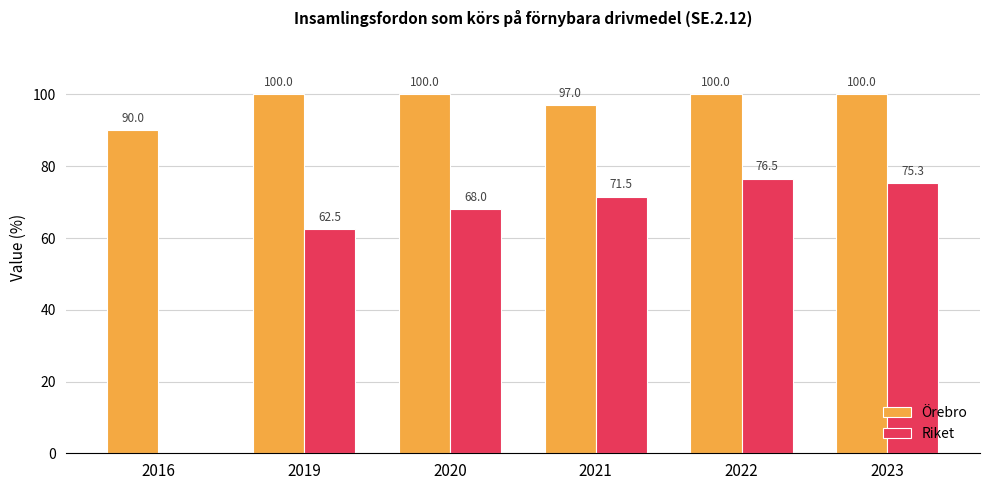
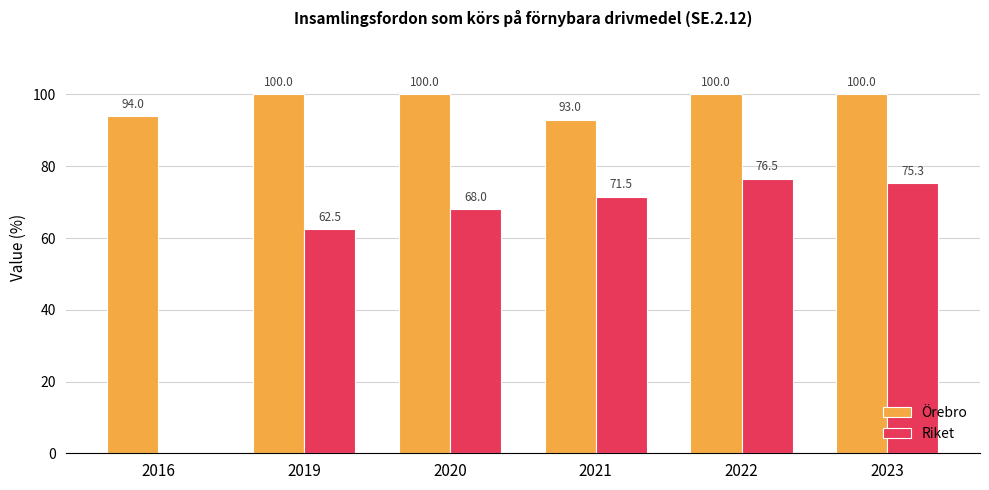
Örebro, 2016: 90.0 -> 94.0
Örebro, 2021: 97.0 -> 93.0
